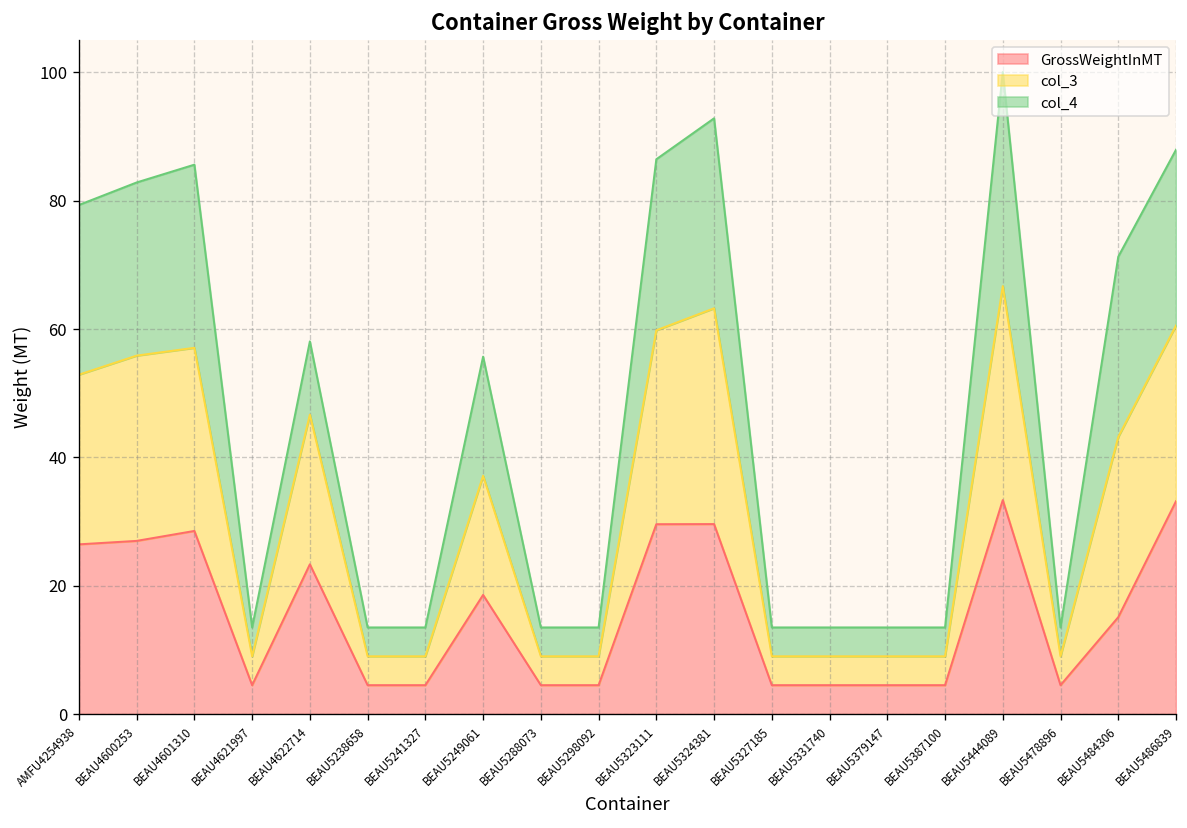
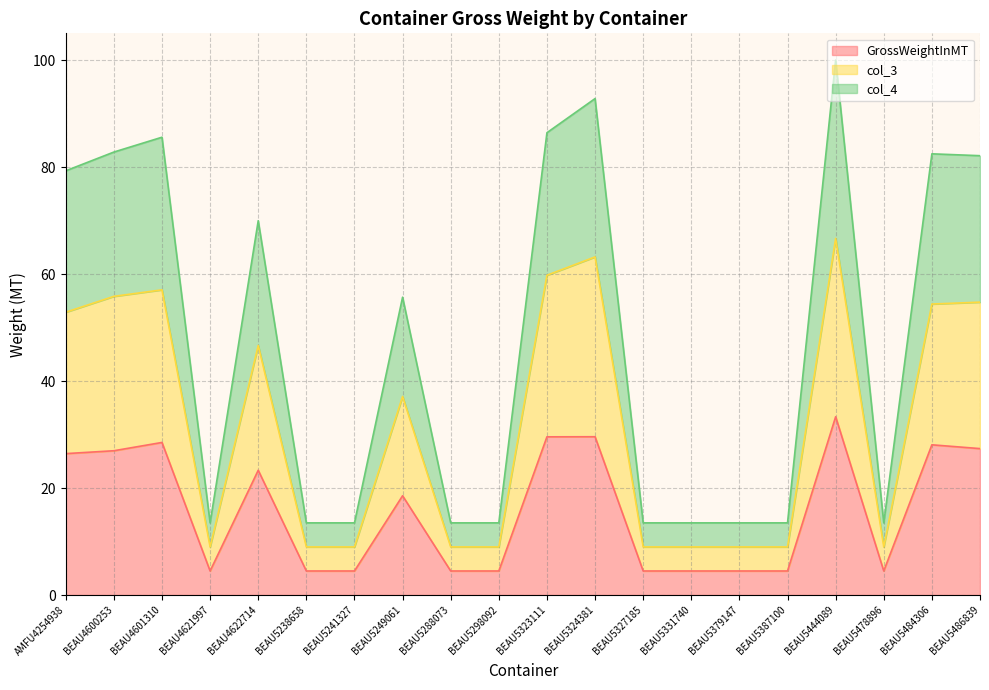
col_4, BEAU4622714: 11 -> 23
GrossWeightInMT, BEAU5484306: 15 -> 28
col_3, BEAU5484306: 28 -> 26
GrossWeightInMT, BEAU5486839: 33 -> 27
